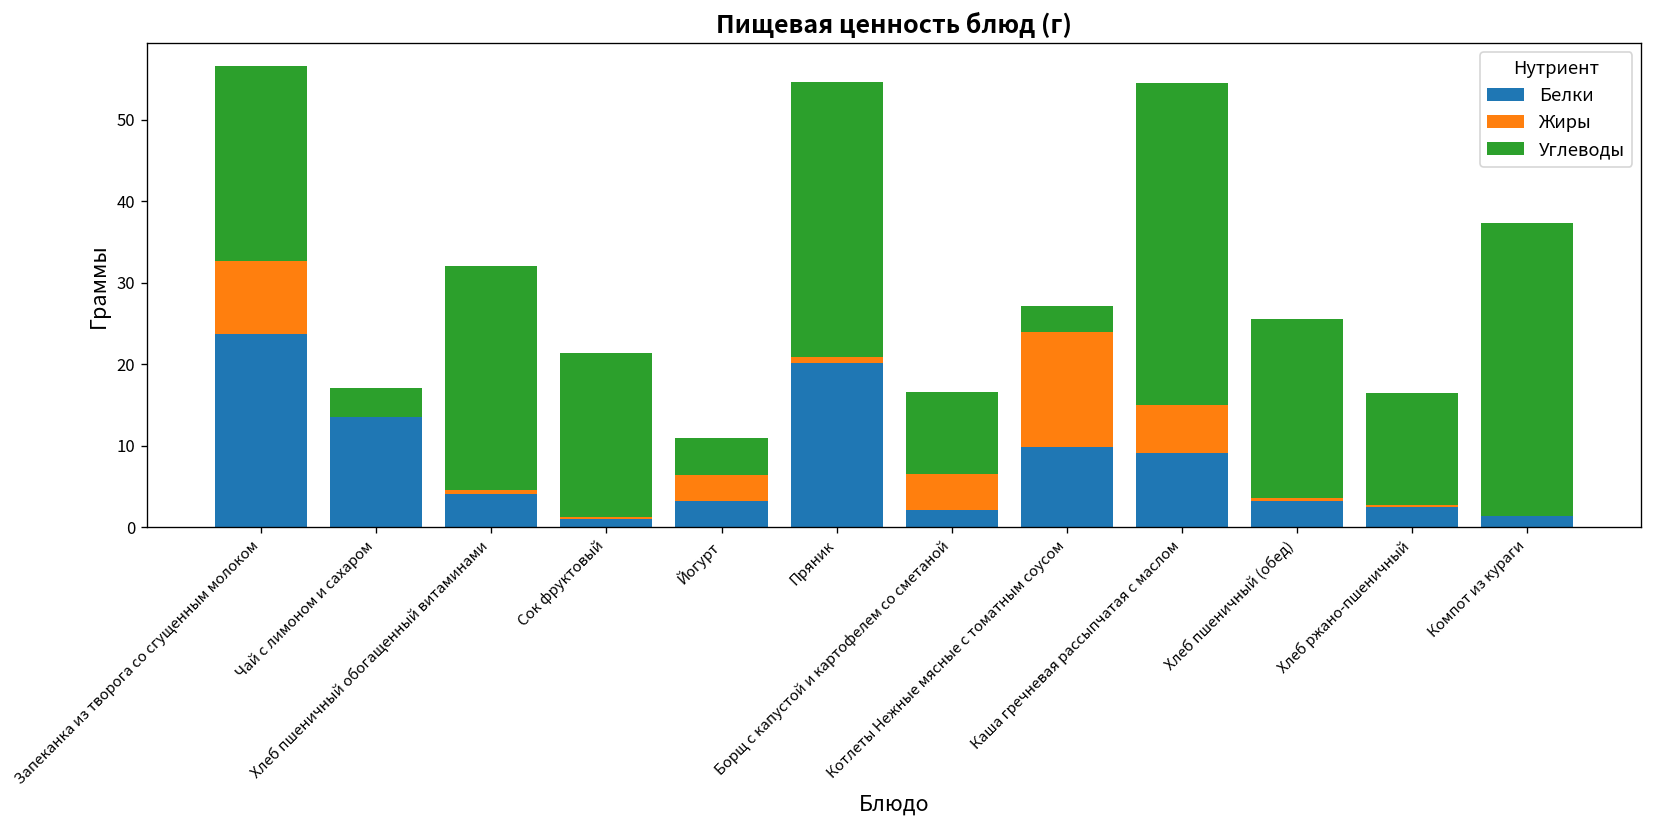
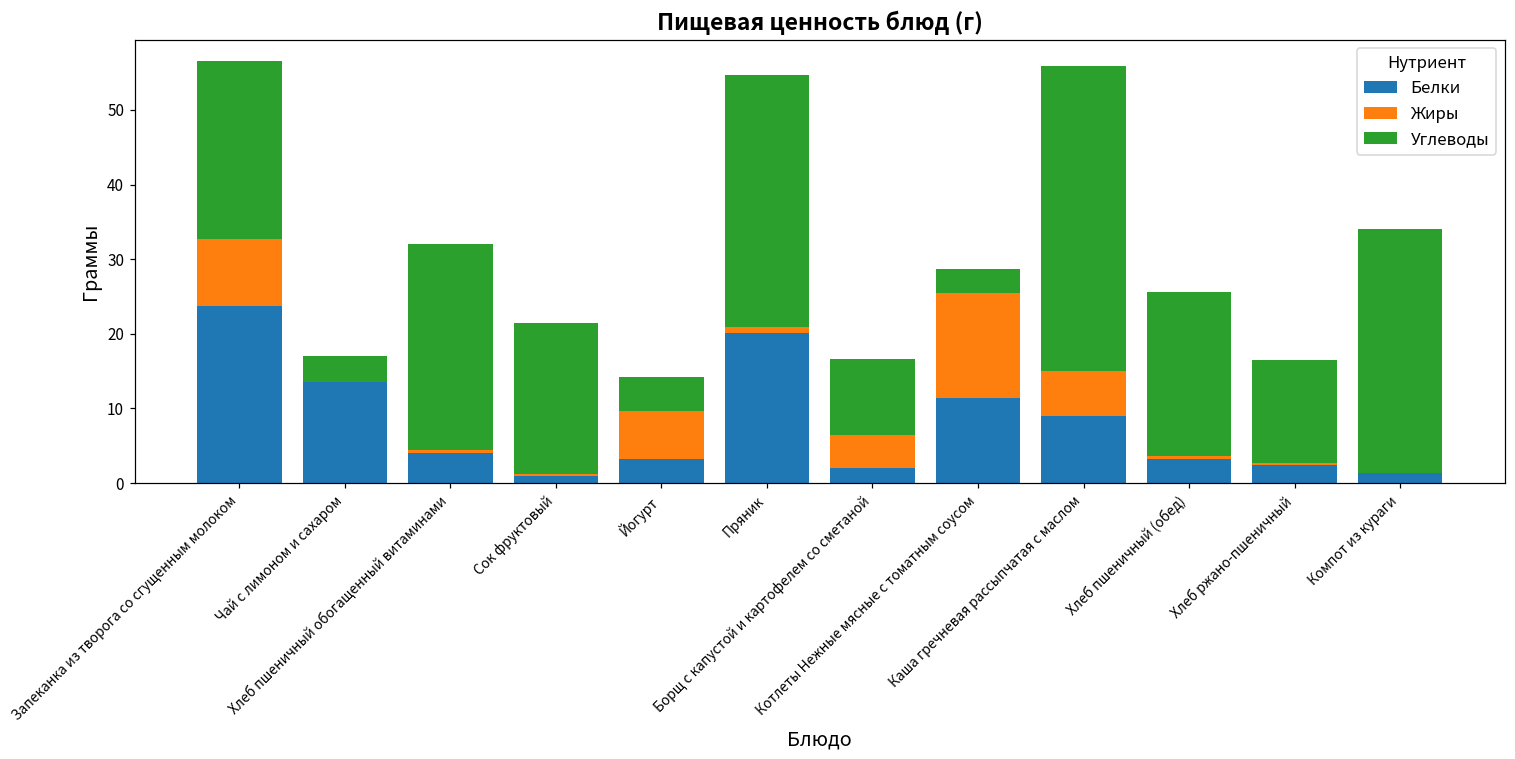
Жиры, Йогурт: 3 -> 7
Белки, Котлеты Нежные мясные с томатным соусом: 10 -> 11
Углеводы, Каша гречневая рассыпчатая с маслом: 40 -> 41
Углеводы, Компот из кураги: 36 -> 33
